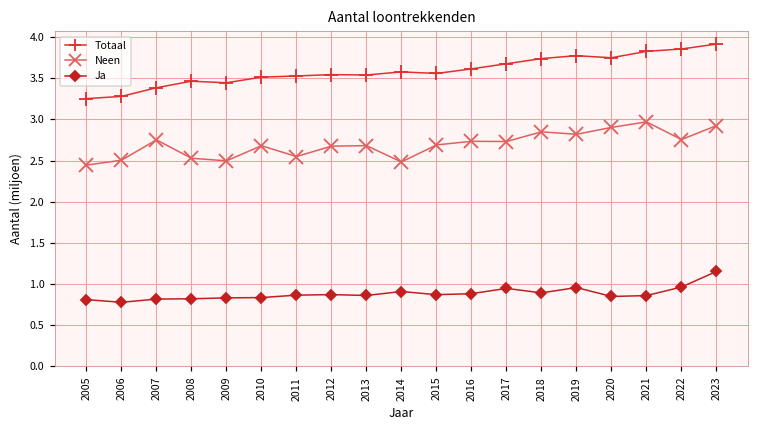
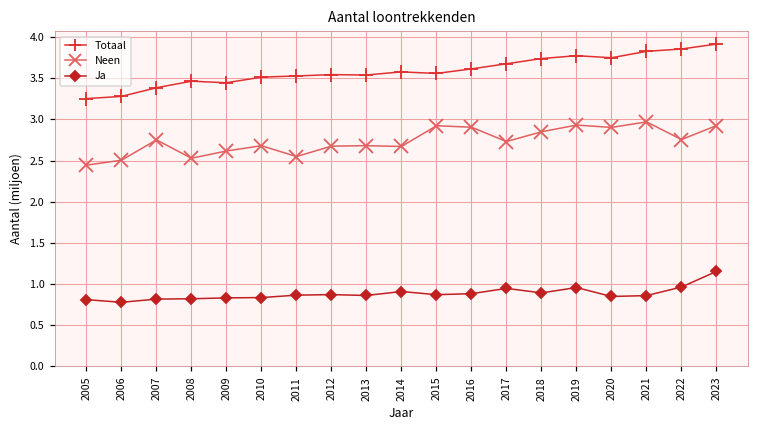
Neen, 2009: 2.5 -> 2.6
Neen, 2014: 2.5 -> 2.7
Neen, 2015: 2.7 -> 2.9
Neen, 2016: 2.7 -> 2.9
Neen, 2019: 2.8 -> 2.9
